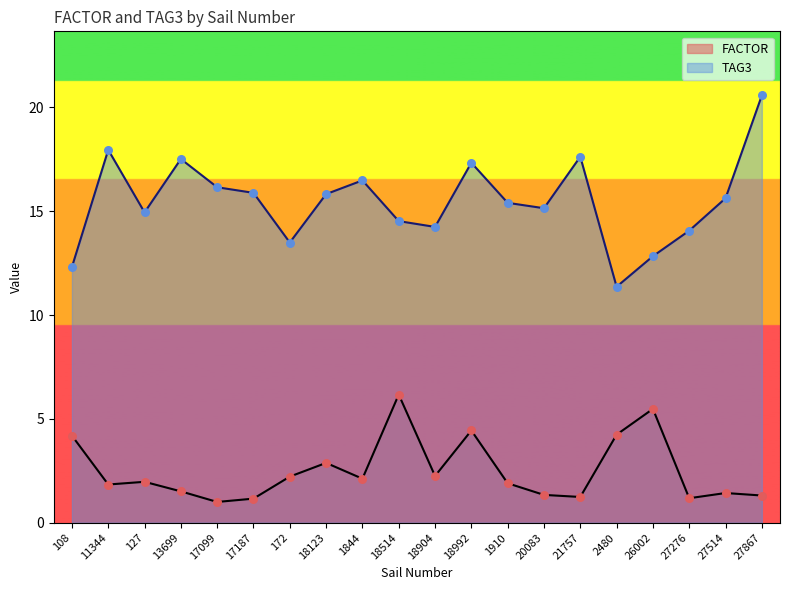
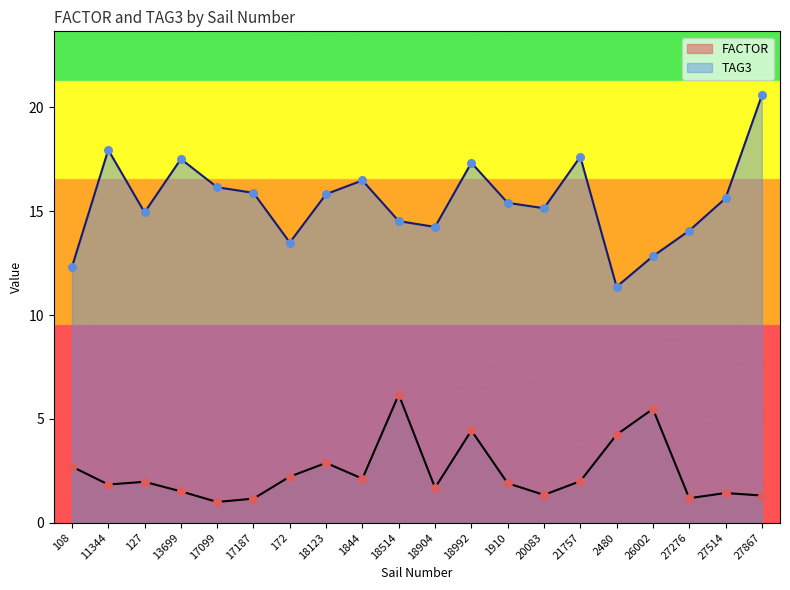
FACTOR, 108: 4.2 -> 2.7
FACTOR, 18904: 2.3 -> 1.7
FACTOR, 21757: 1.2 -> 2.0
